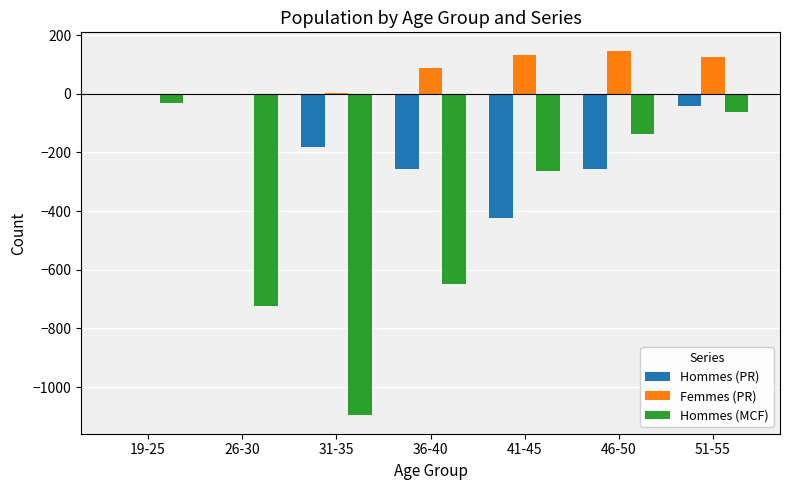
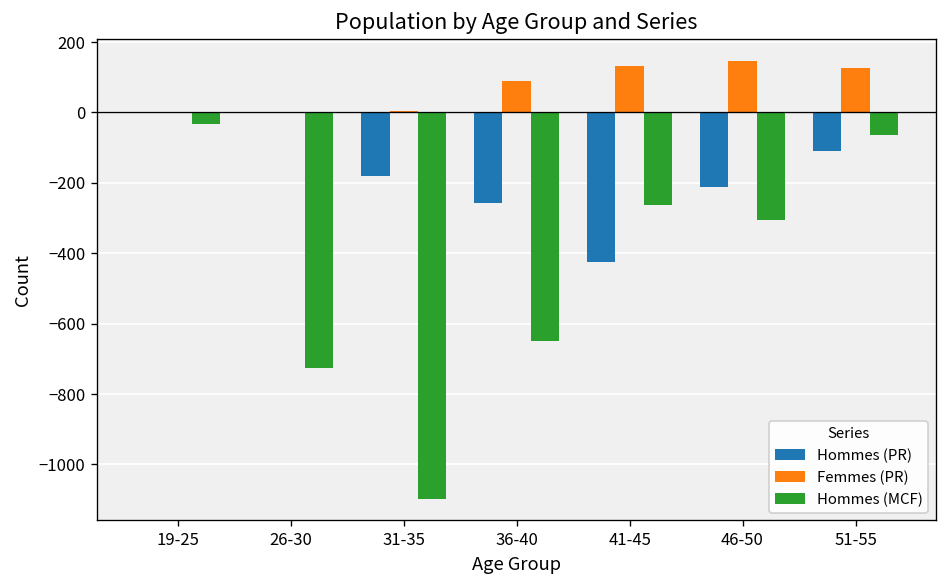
Hommes (PR), 46-50: -260 -> -210
Hommes (MCF), 46-50: -140 -> -310
Hommes (PR), 51-55: -40 -> -110
